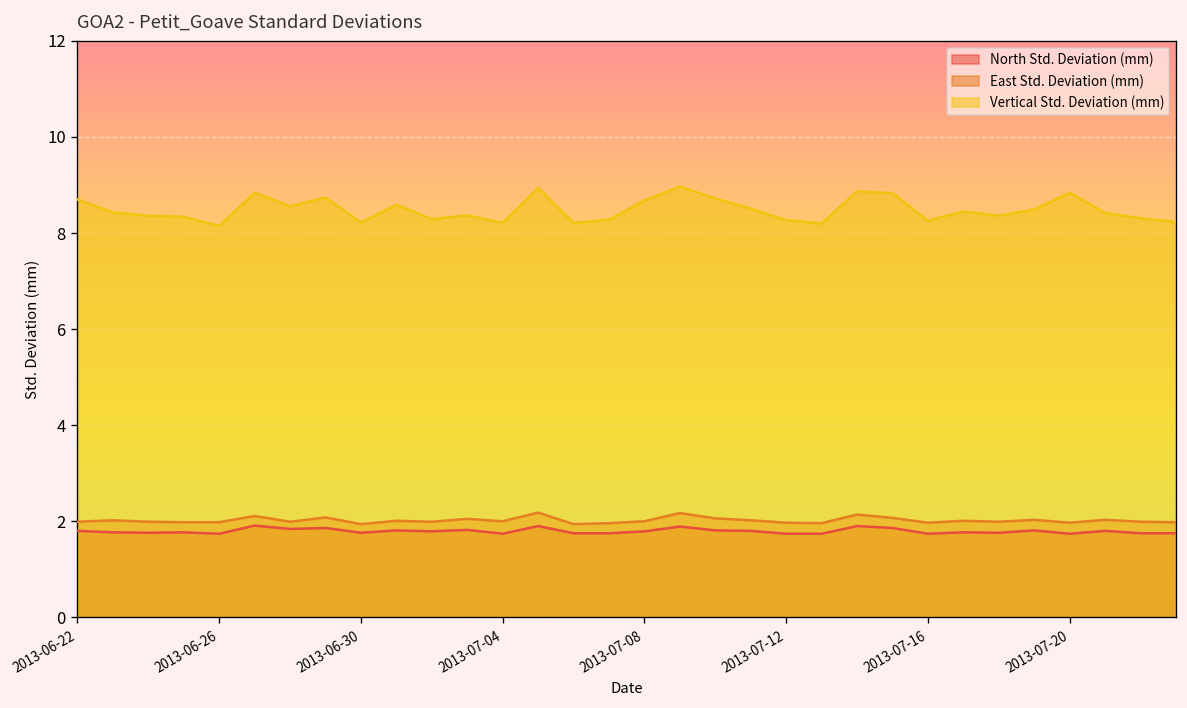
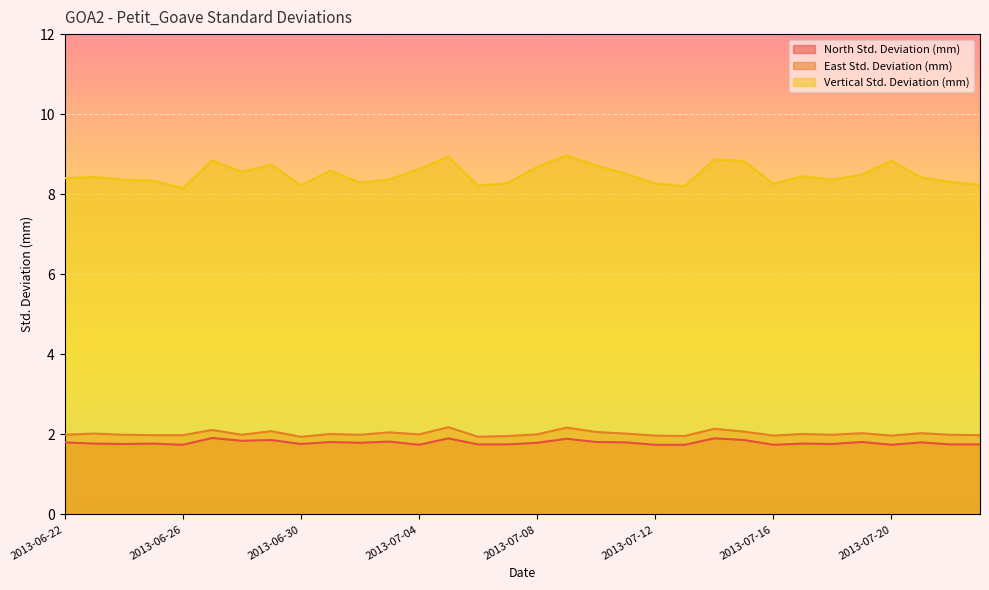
Vertical Std. Deviation (mm), 2013-06-22: 8.7 -> 8.4
Vertical Std. Deviation (mm), 2013-07-04: 8.2 -> 8.6
